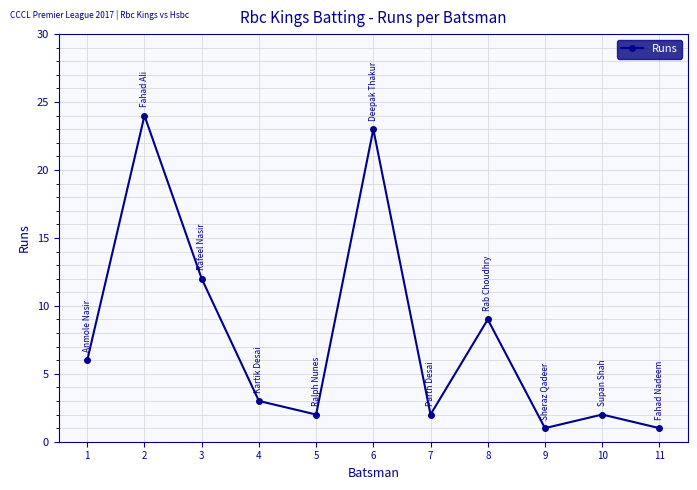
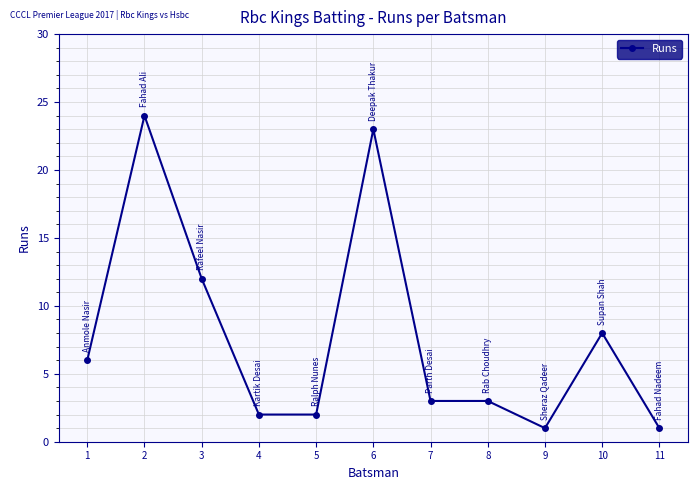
4: 3 -> 2
7: 2 -> 3
8: 9 -> 3
10: 2 -> 8
